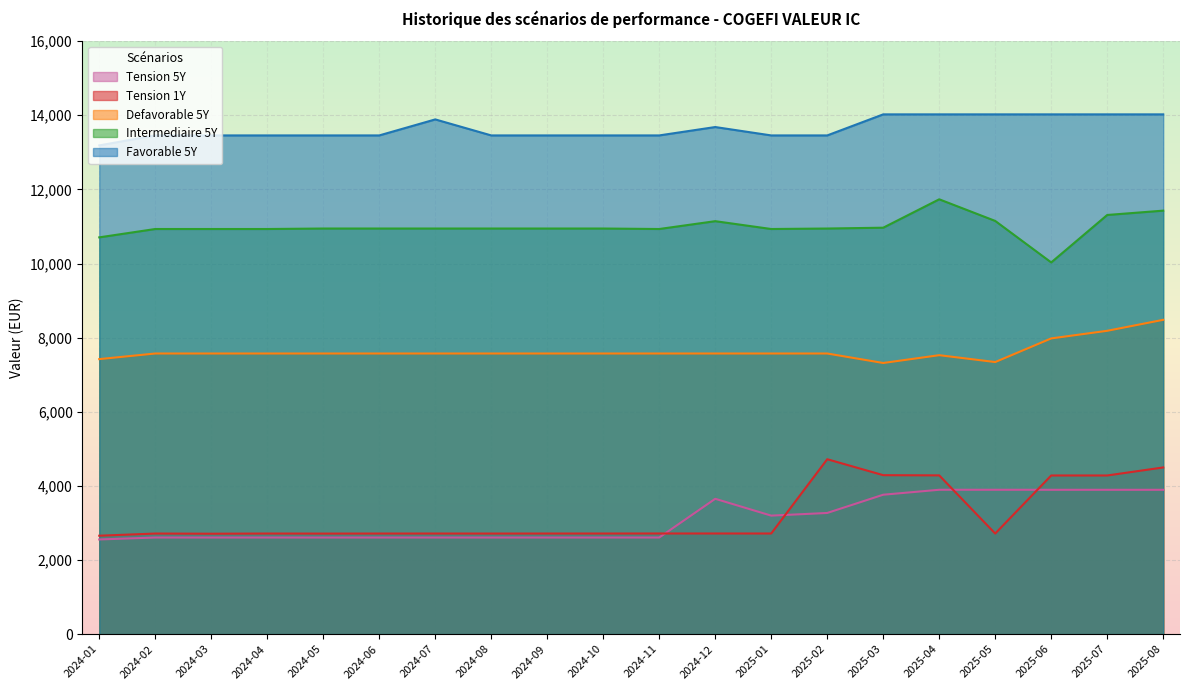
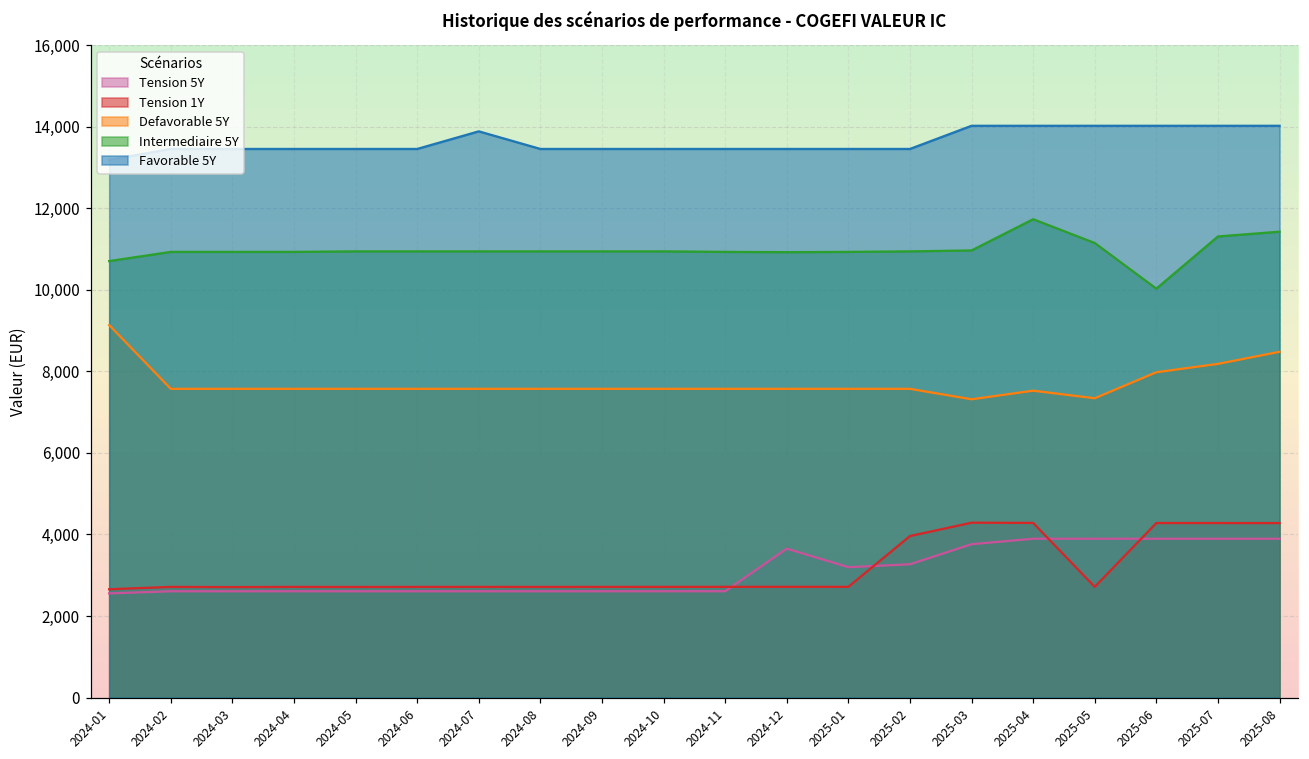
Defavorable 5Y, 2024-01: 7,400 -> 9,100
Intermediaire 5Y, 2024-12: 11,100 -> 10,900
Favorable 5Y, 2024-12: 13,700 -> 13,500
Tension 1Y, 2025-02: 4,700 -> 4,000
Tension 1Y, 2025-08: 4,500 -> 4,300
